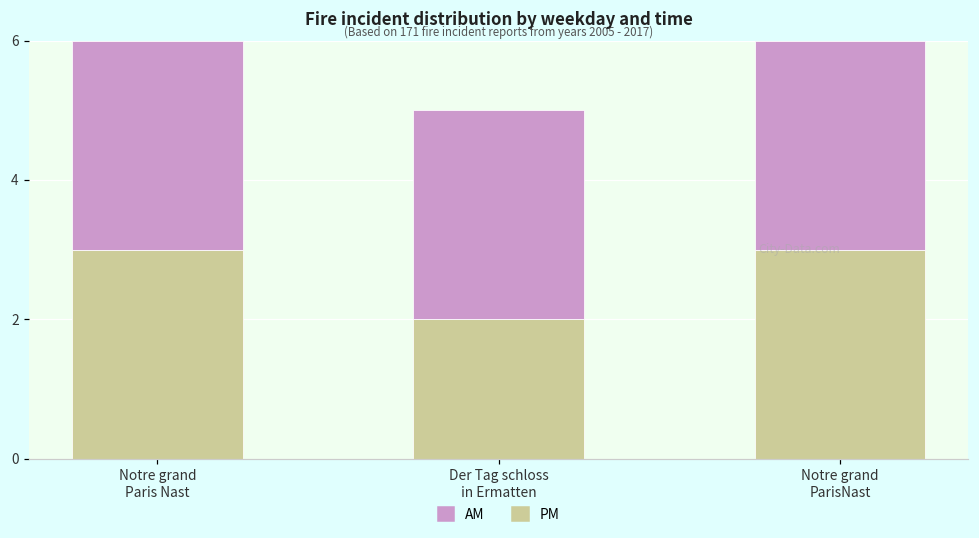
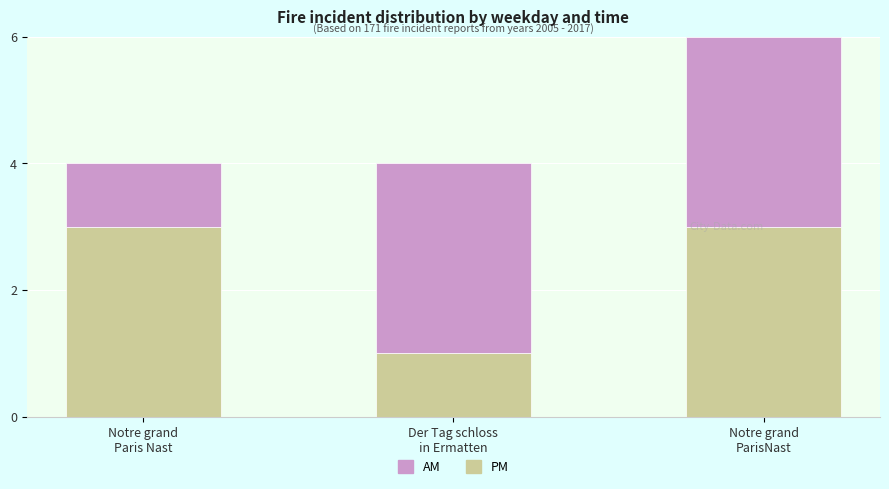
AM, Notre grand Paris Nast: 3 -> 1
PM, Der Tag schloss in Ermatten: 2 -> 1
